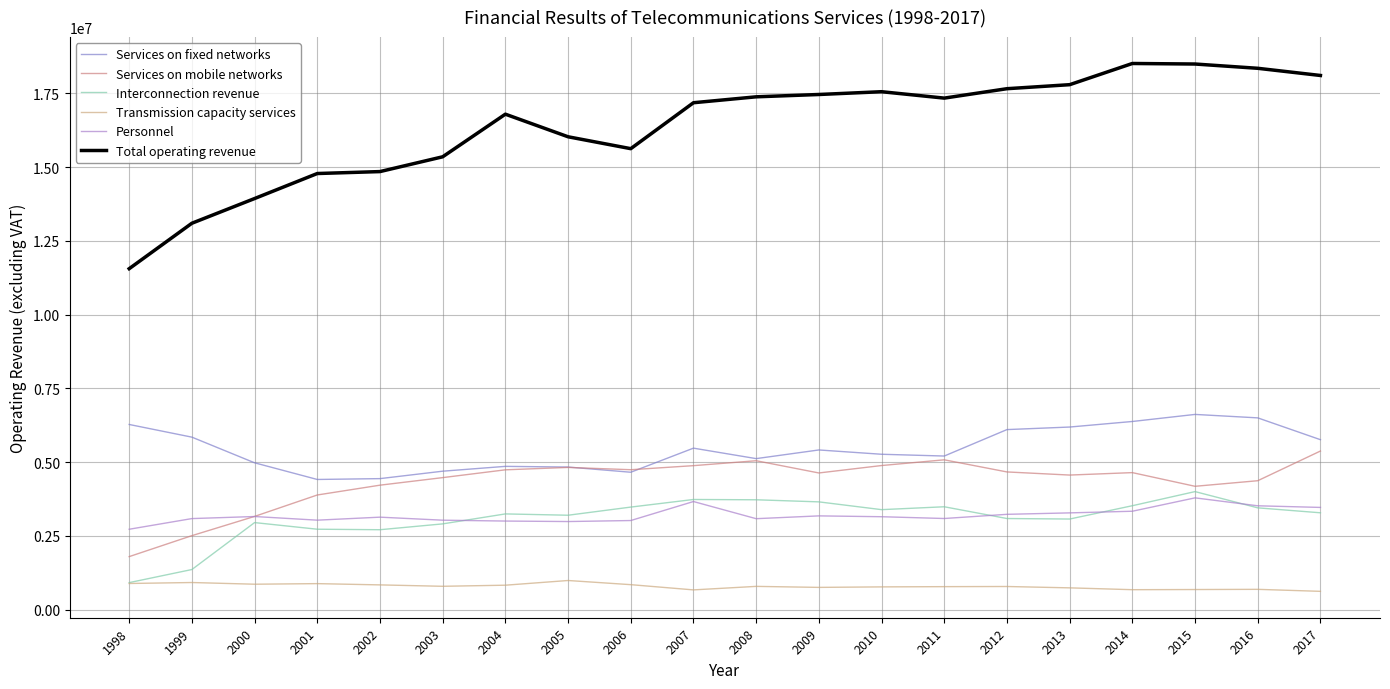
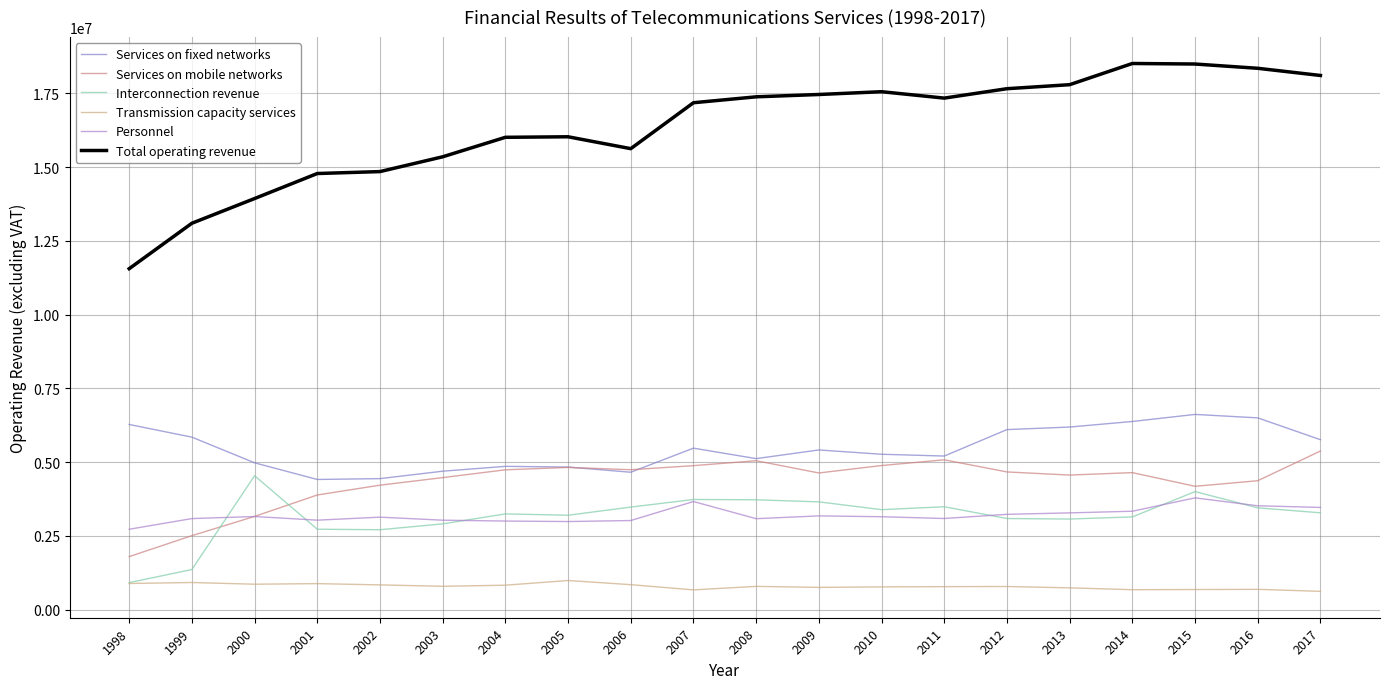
Interconnection revenue, 2000: 2900000 -> 4500000
Total operating revenue, 2004: 16800000 -> 16000000
Interconnection revenue, 2014: 3500000 -> 3100000
